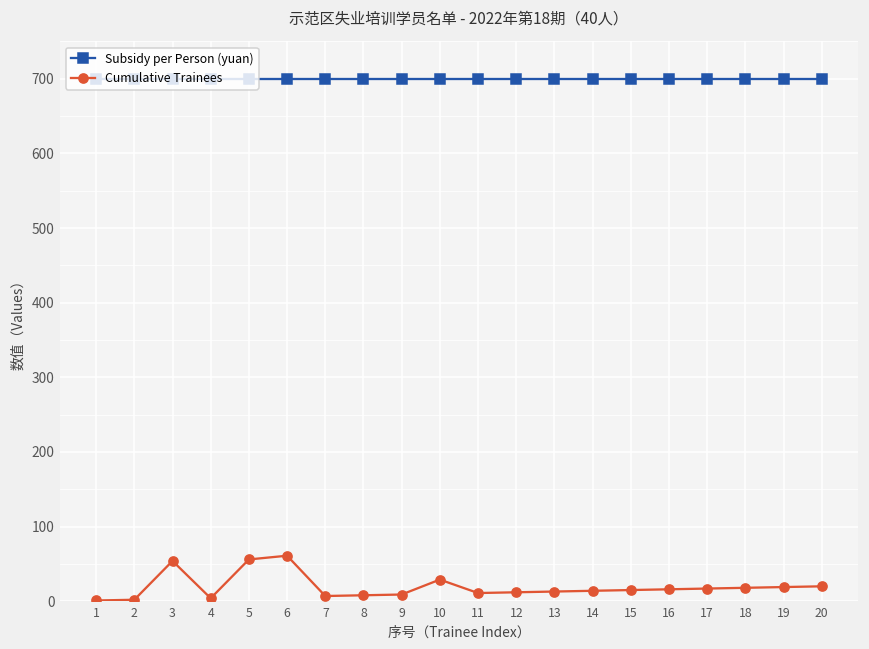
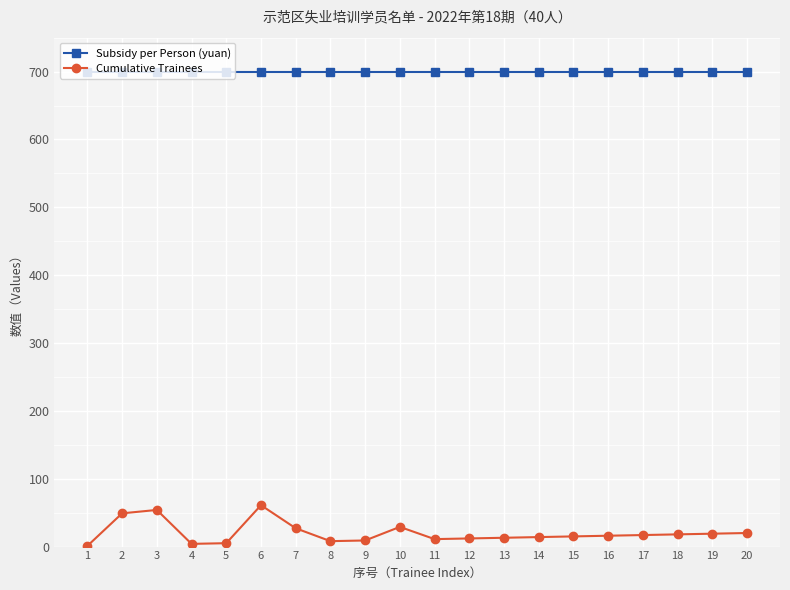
Cumulative Trainees, 2: 0 -> 50
Cumulative Trainees, 5: 60 -> 10
Cumulative Trainees, 7: 10 -> 30
